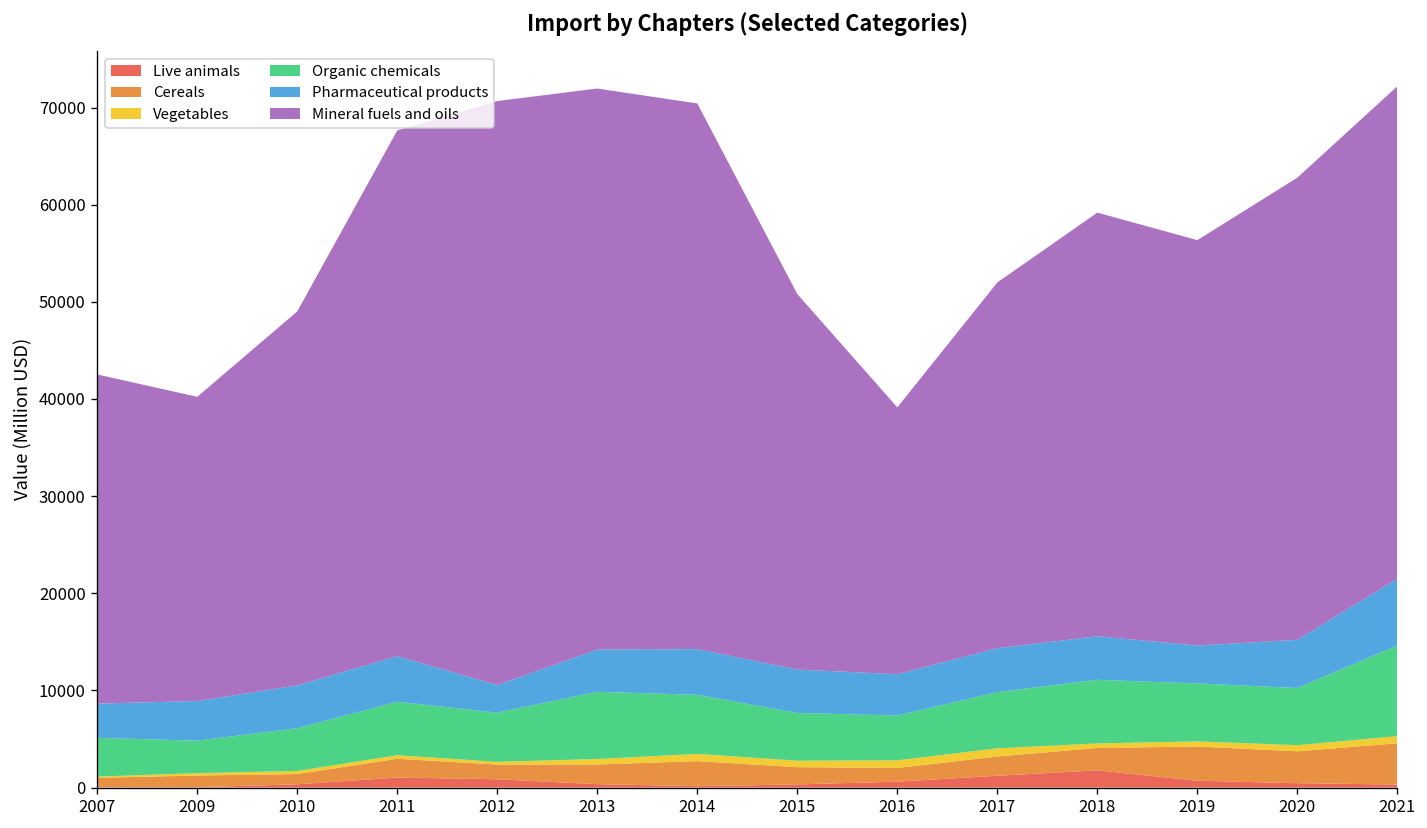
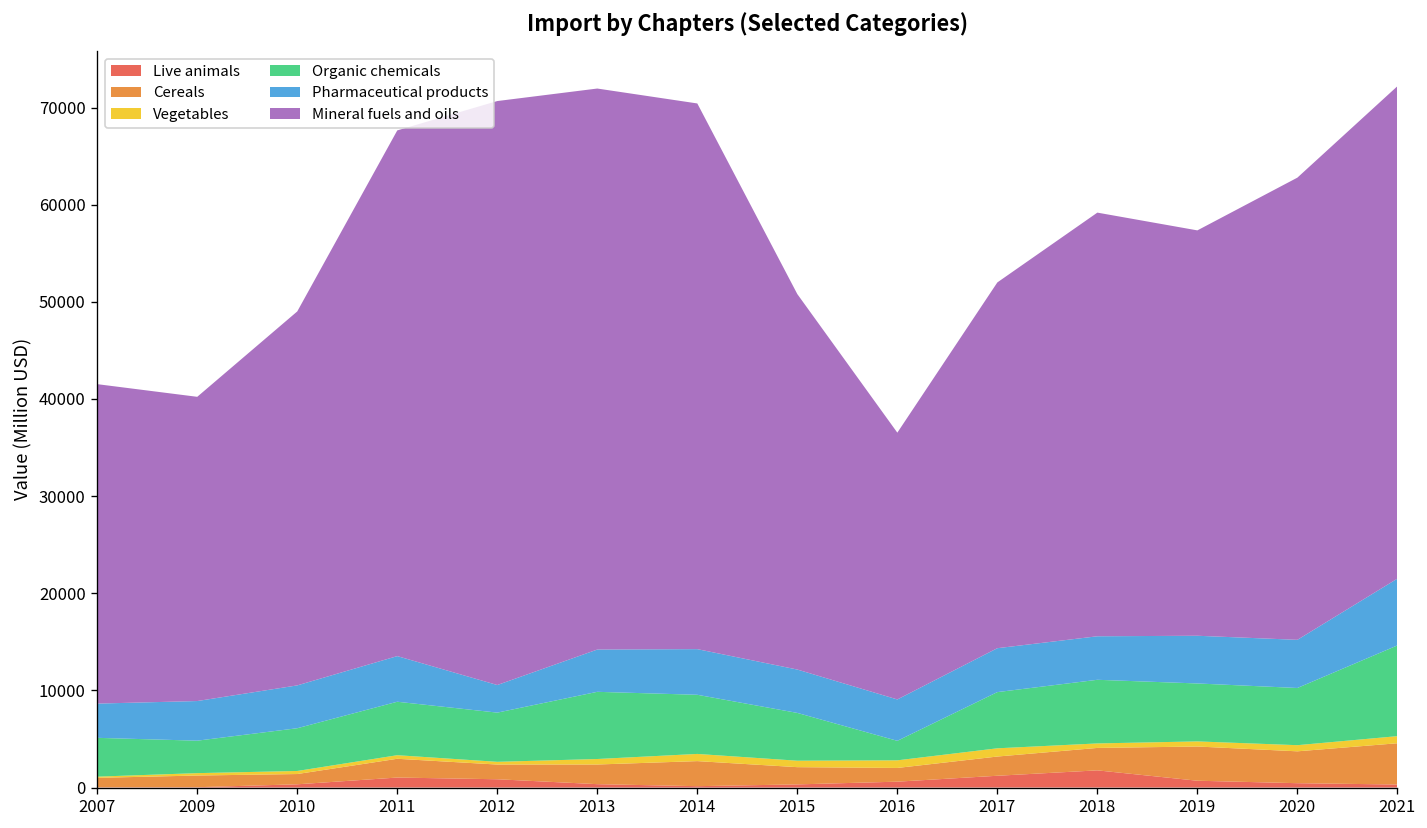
Mineral fuels and oils, 2007: 34000 -> 33000
Organic chemicals, 2016: 5000 -> 2000
Pharmaceutical products, 2019: 4000 -> 5000
